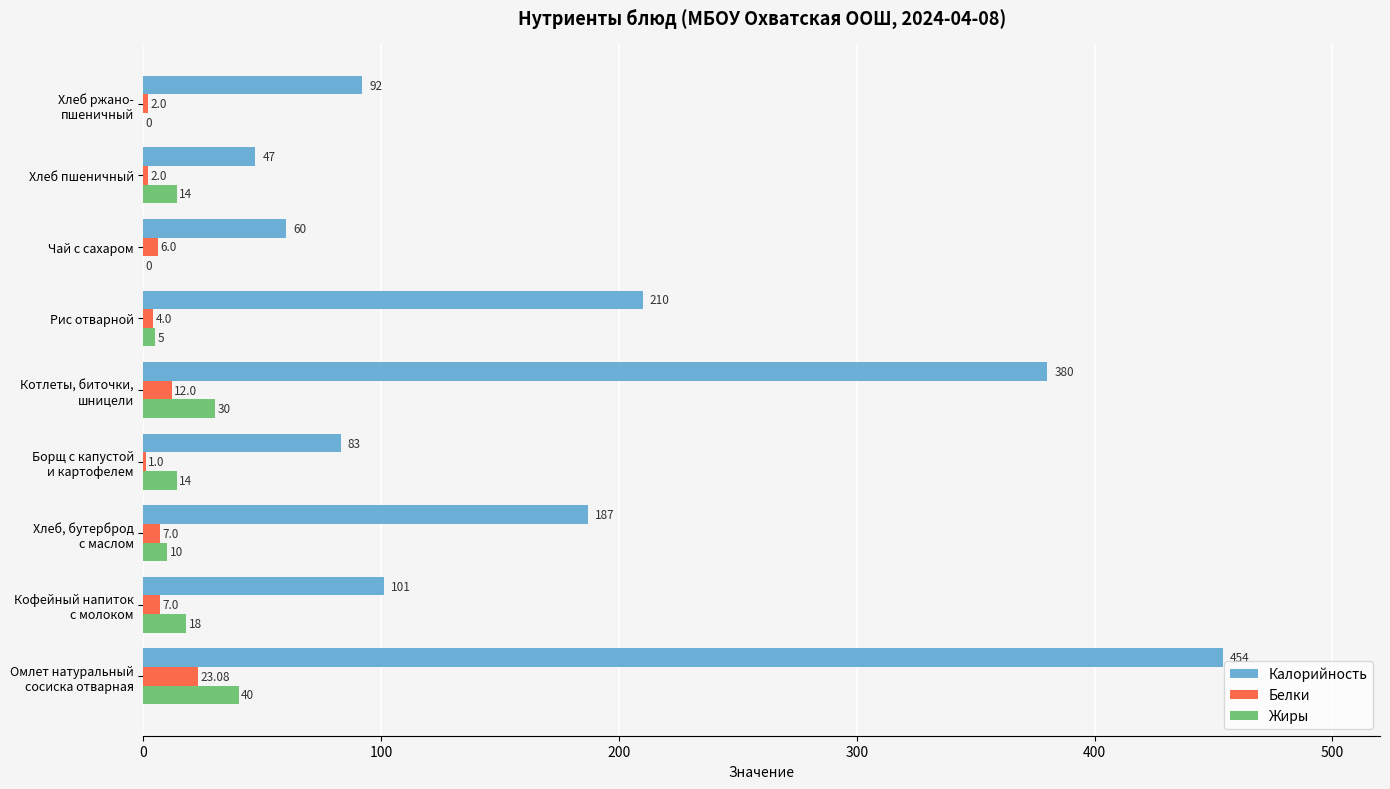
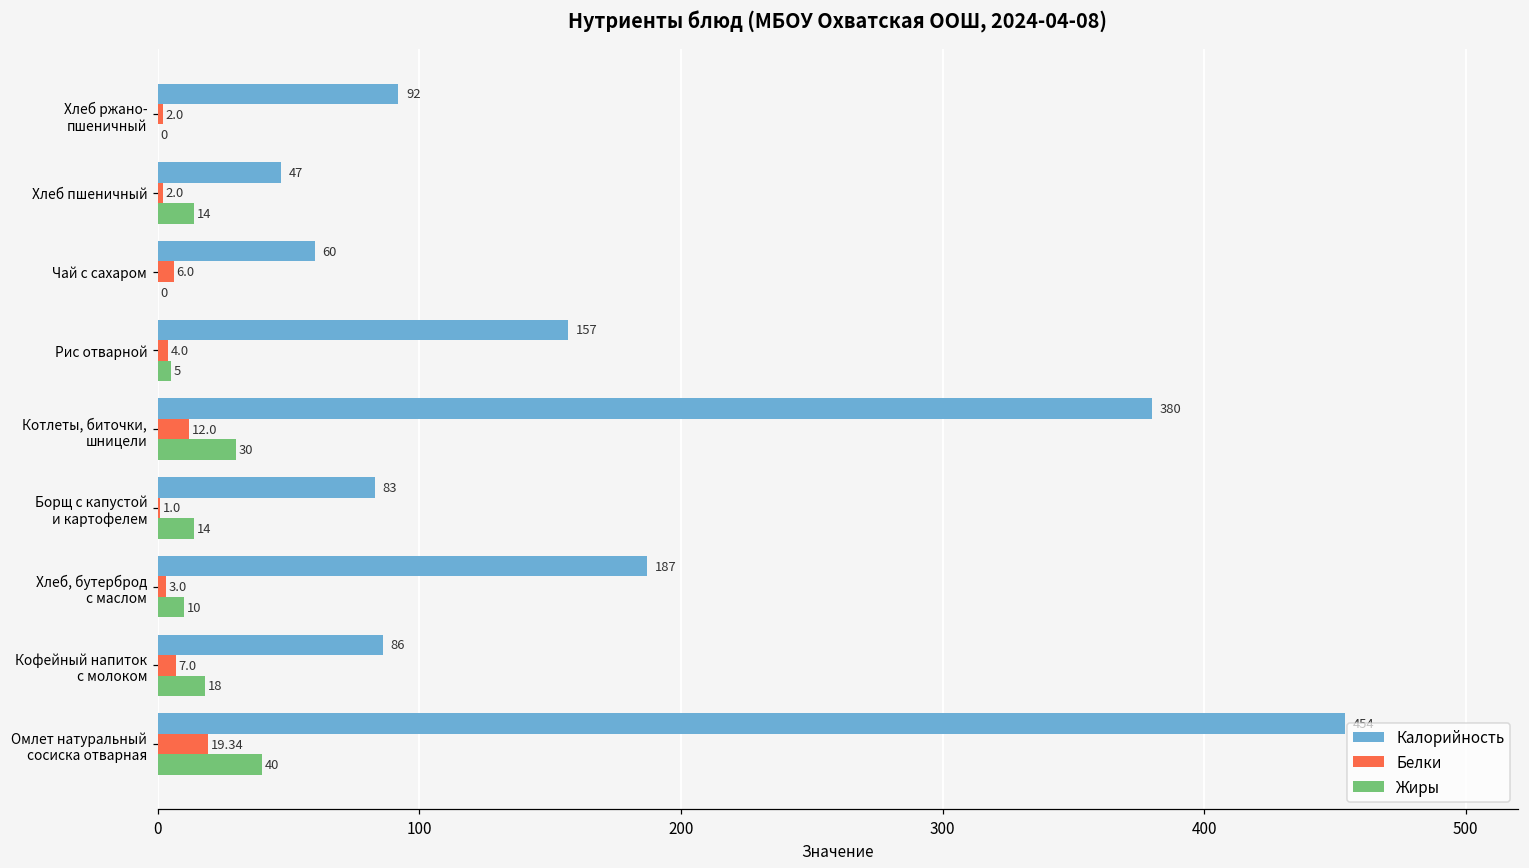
Калорийность, Рис отварной: 210 -> 157
Белки, Хлеб, бутерброд с маслом: 7.0 -> 3.0
Калорийность, Кофейный напиток с молоком: 101 -> 86
Белки, Омлет натуральный сосиска отварная: 23.08 -> 19.34
